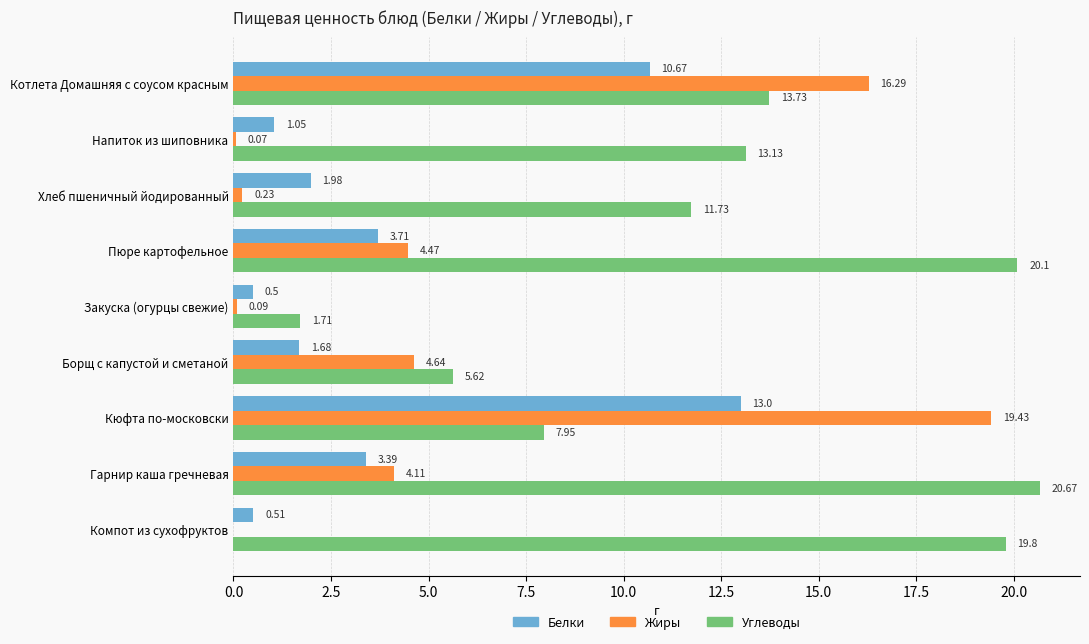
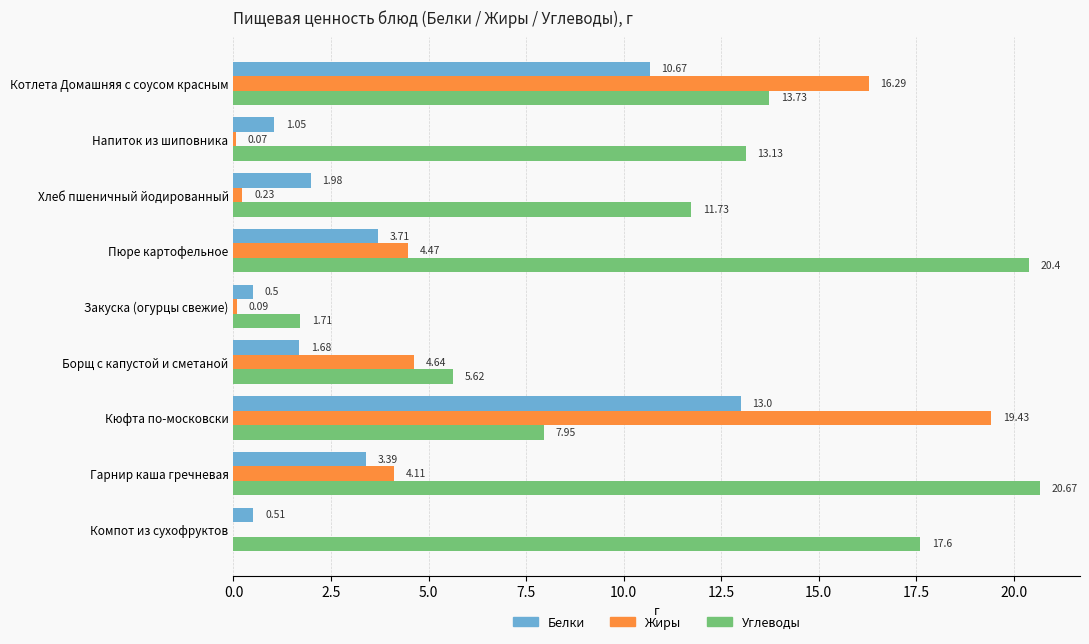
Углеводы, Пюре картофельное: 20.1 -> 20.4
Углеводы, Компот из сухофруктов: 19.8 -> 17.6
